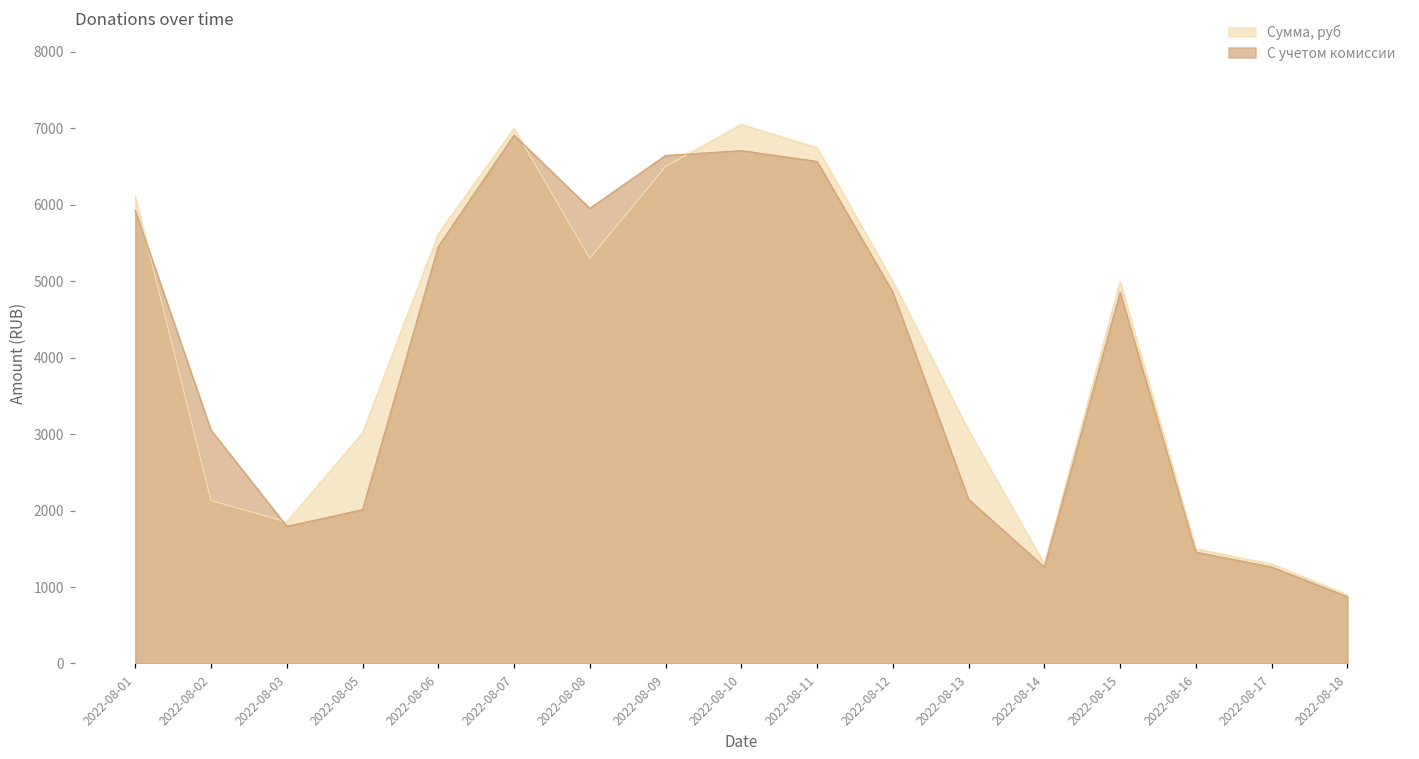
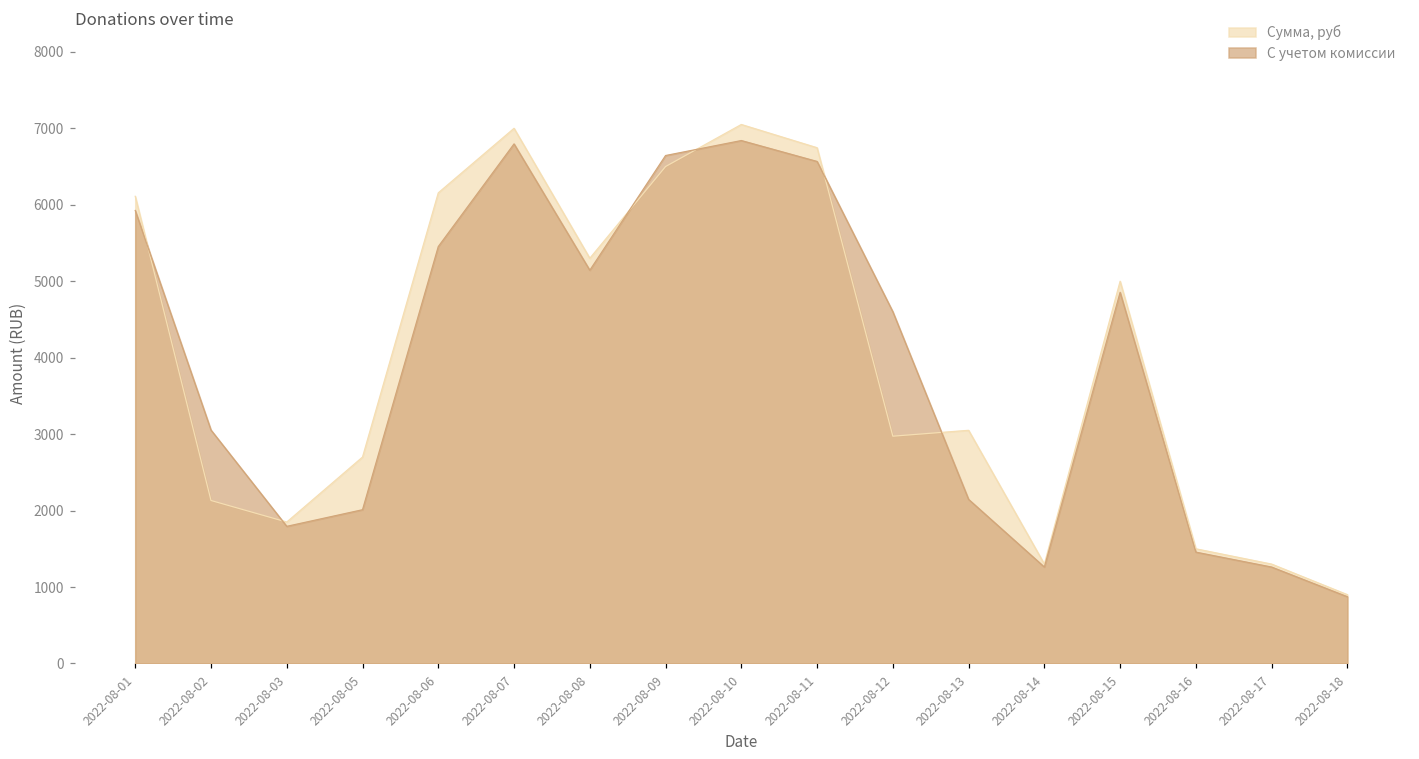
Сумма, руб, 2022-08-05: 3000 -> 2700
Сумма, руб, 2022-08-06: 5600 -> 6200
С учетом комиссии, 2022-08-07: 6900 -> 6800
С учетом комиссии, 2022-08-08: 6000 -> 5100
С учетом комиссии, 2022-08-10: 6700 -> 6800
Сумма, руб, 2022-08-12: 5000 -> 3000
С учетом комиссии, 2022-08-12: 4900 -> 4600
